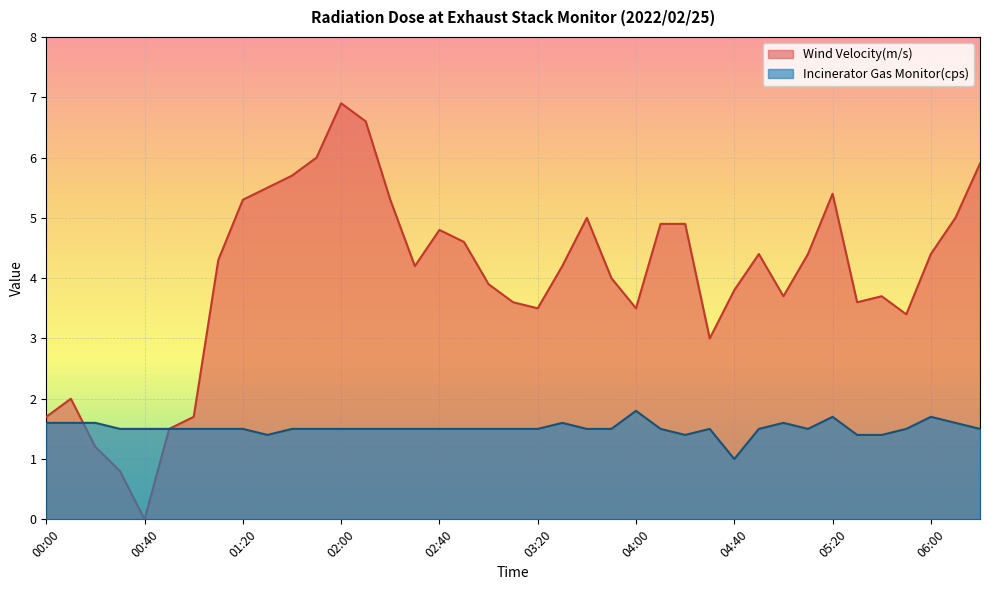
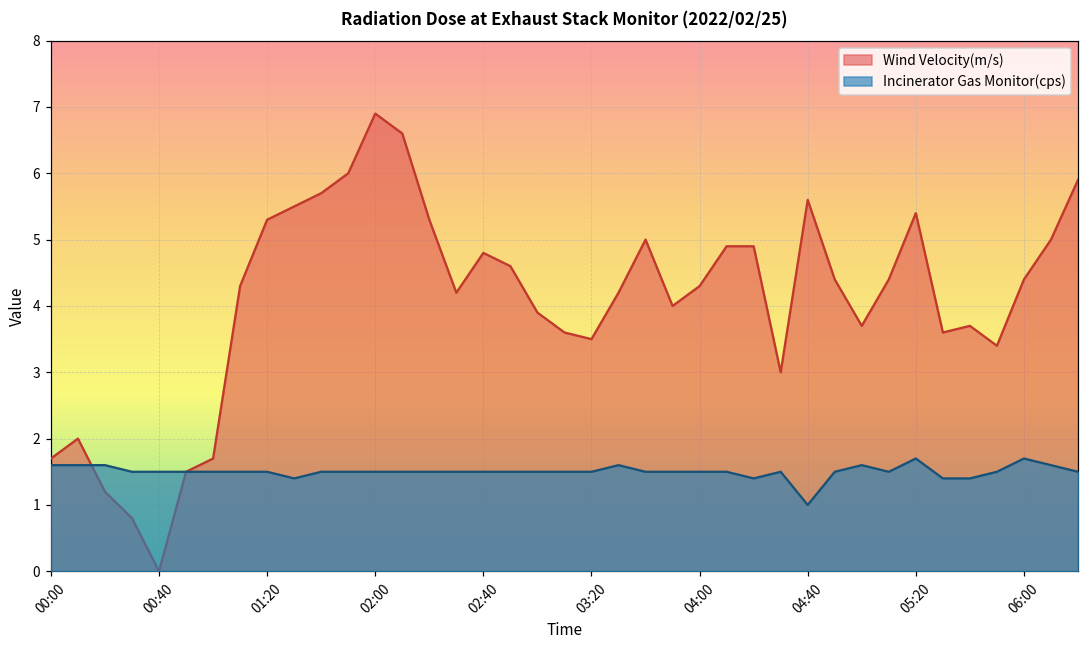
Wind Velocity(m/s), 04:00: 3.5 -> 4.3
Incinerator Gas Monitor(cps), 04:00: 1.8 -> 1.5
Wind Velocity(m/s), 04:40: 3.8 -> 5.6
